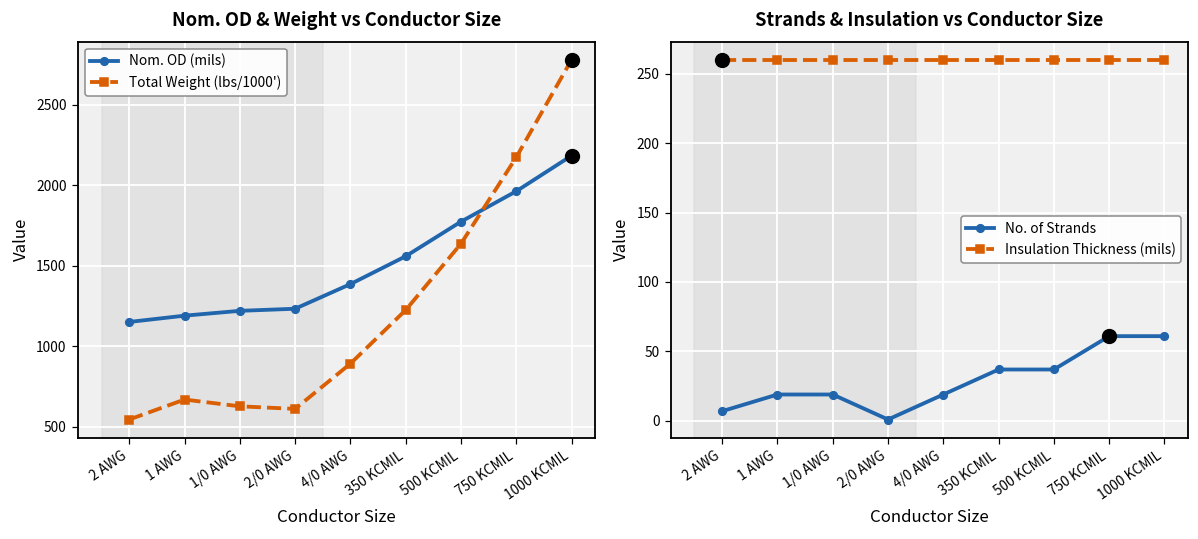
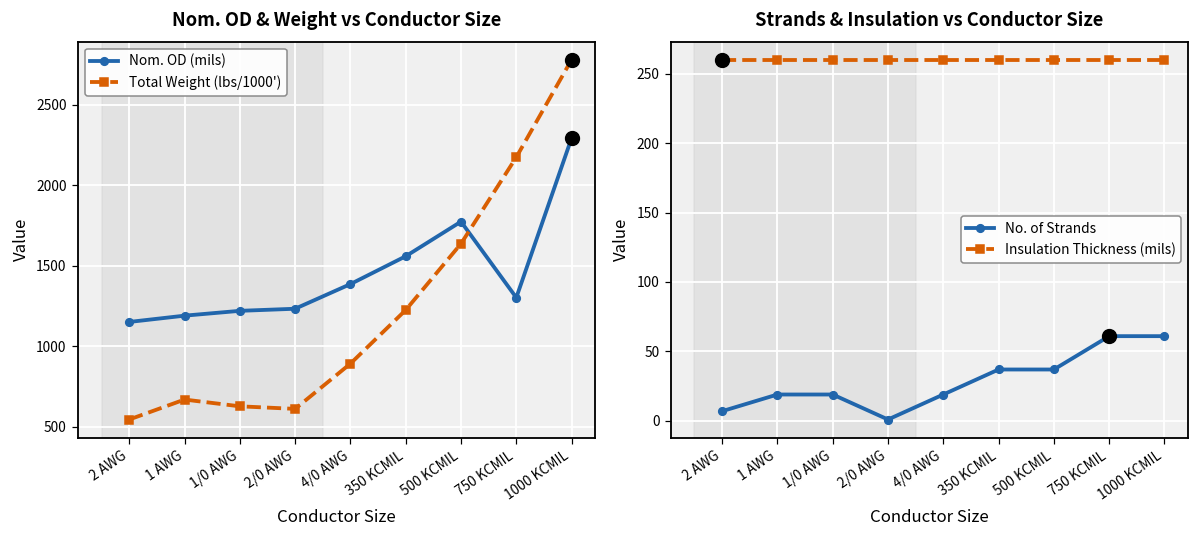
Nom. OD & Weight vs Conductor Size, Nom. OD (mils), 750 KCMIL: 1960 -> 1300
Nom. OD & Weight vs Conductor Size, Nom. OD (mils), 1000 KCMIL: 2180 -> 2290
